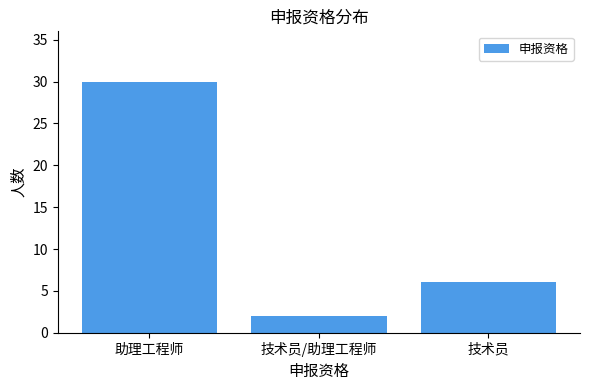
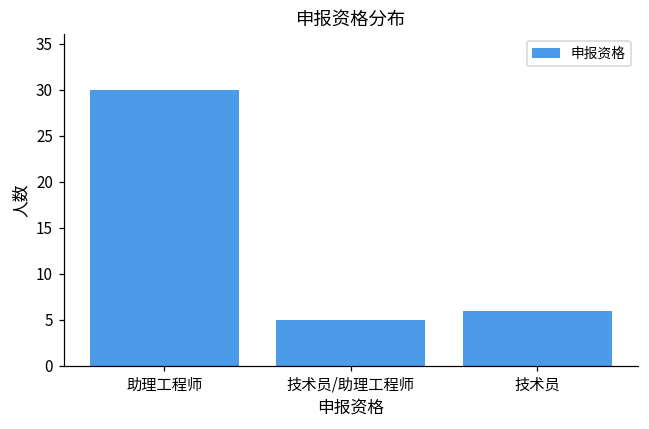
技术员/助理工程师: 2 -> 5
